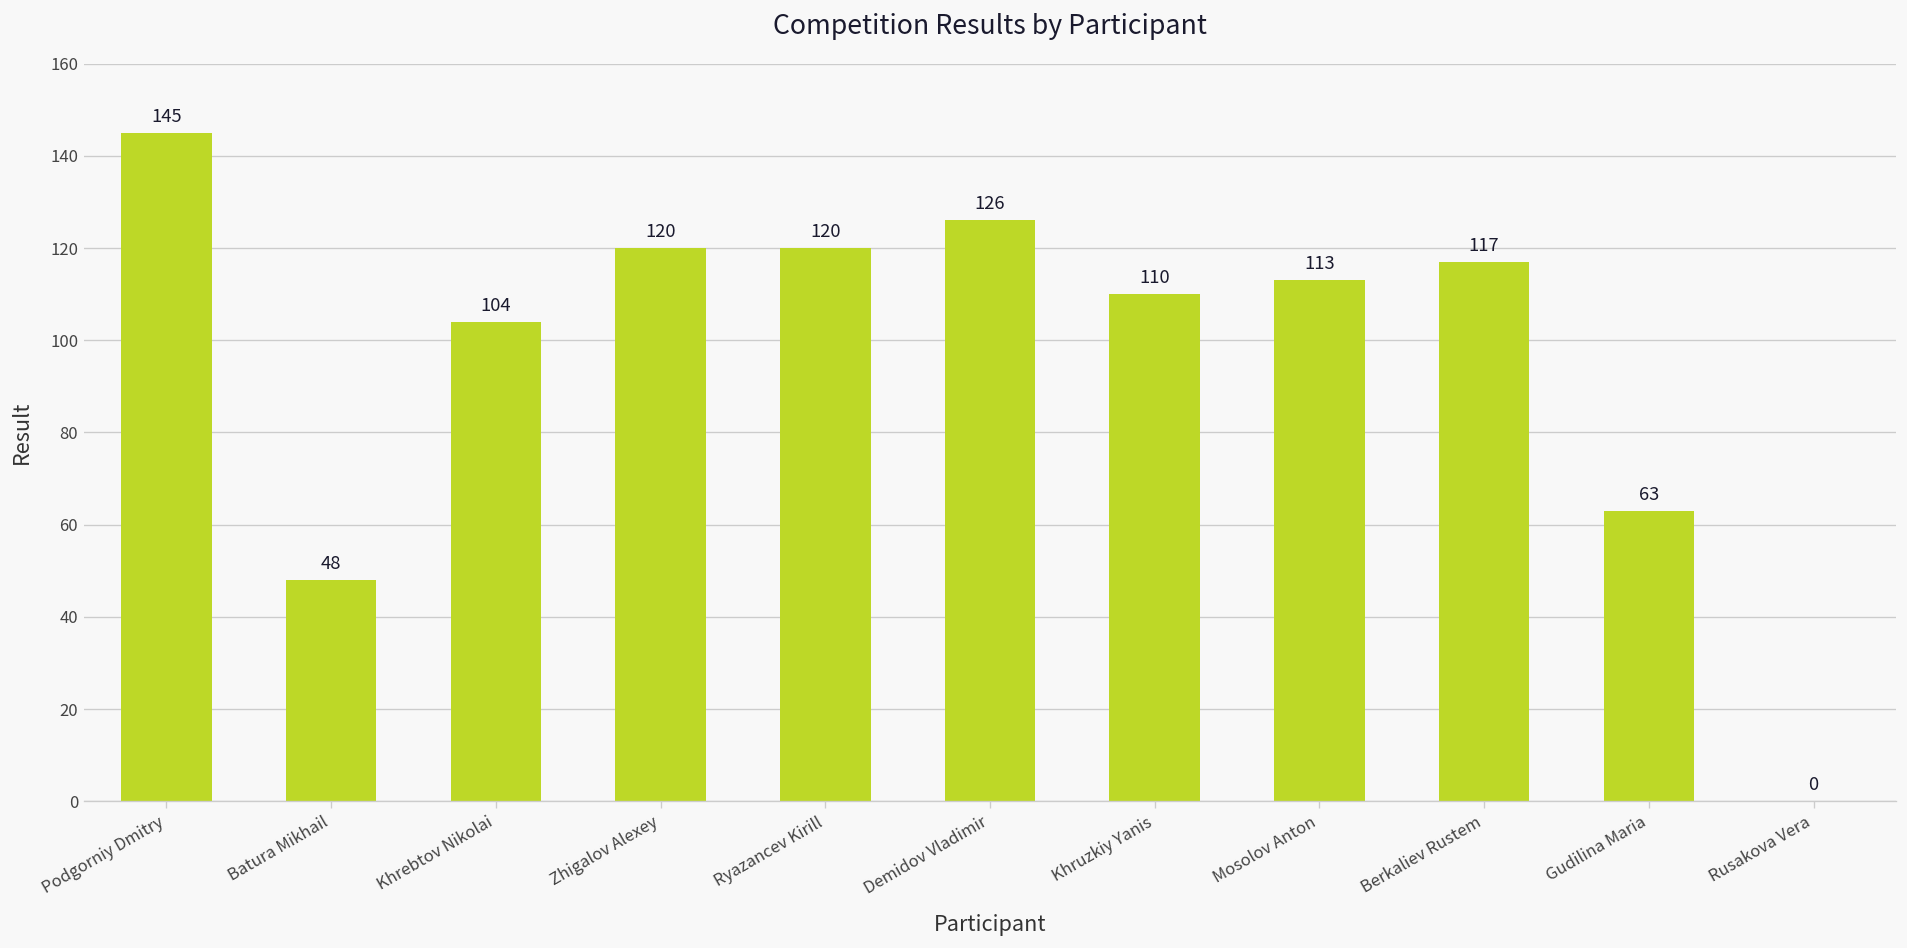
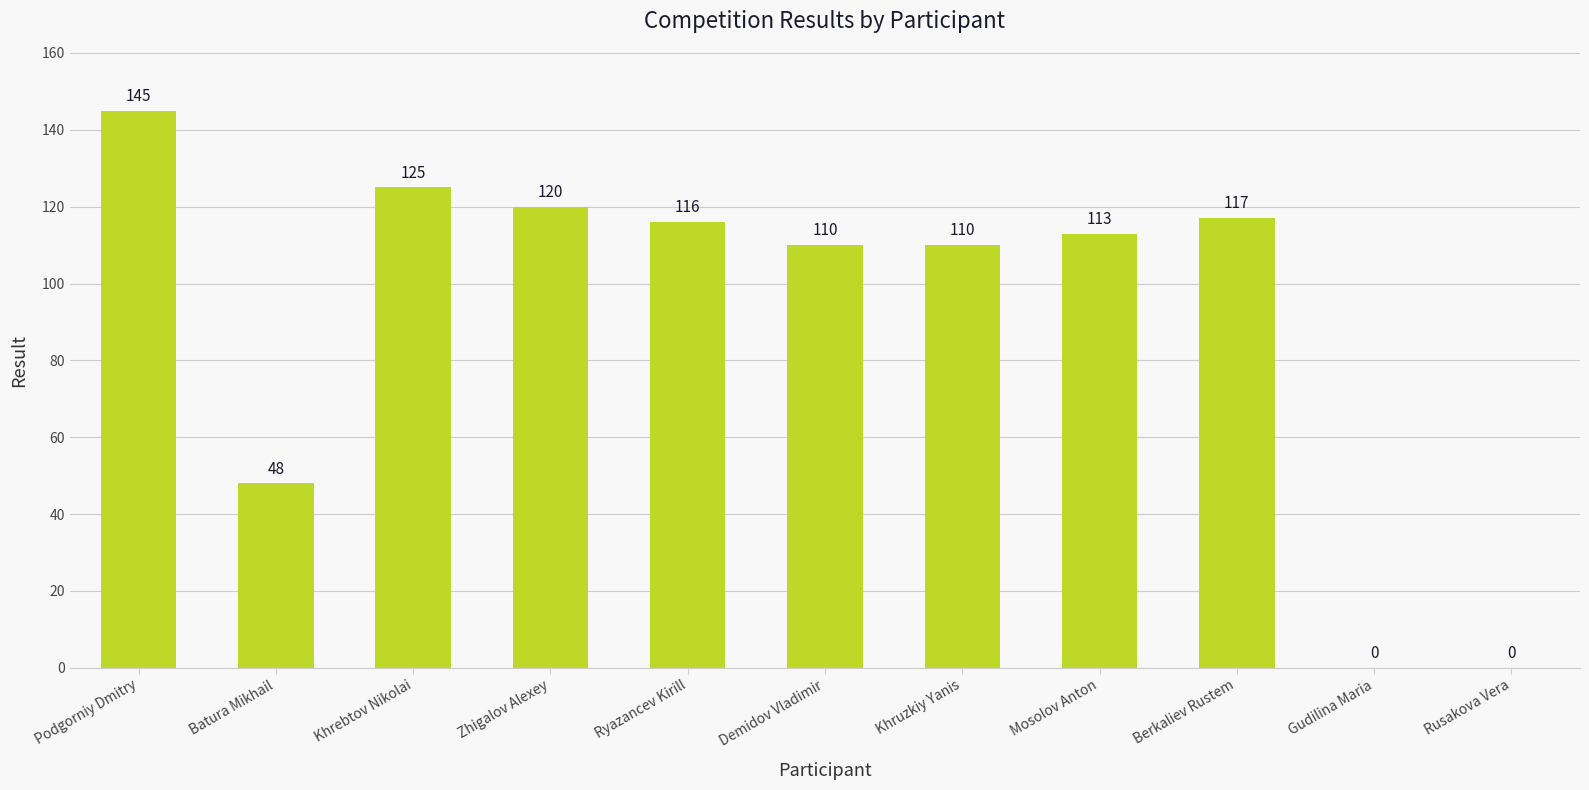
Khrebtov Nikolai: 104 -> 125
Ryazancev Kirill: 120 -> 116
Demidov Vladimir: 126 -> 110
Gudilina Maria: 63 -> 0
